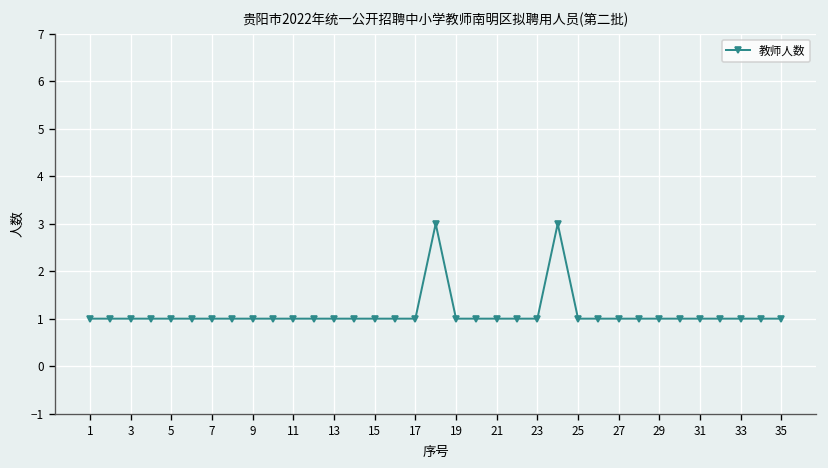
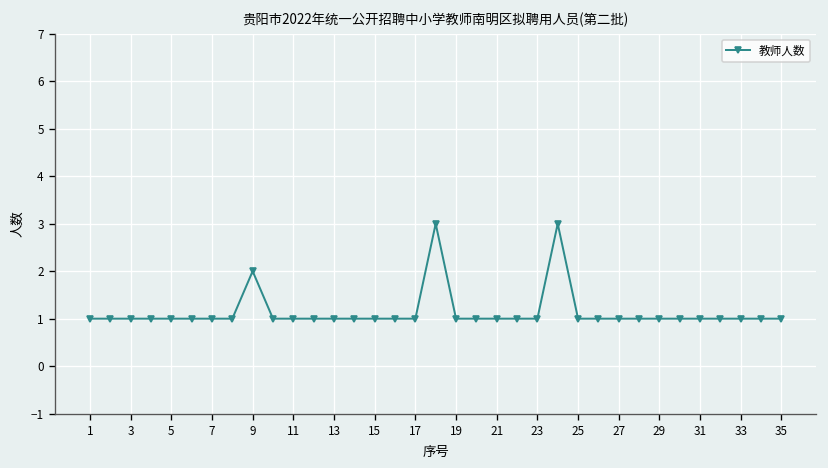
9: 1 -> 2
